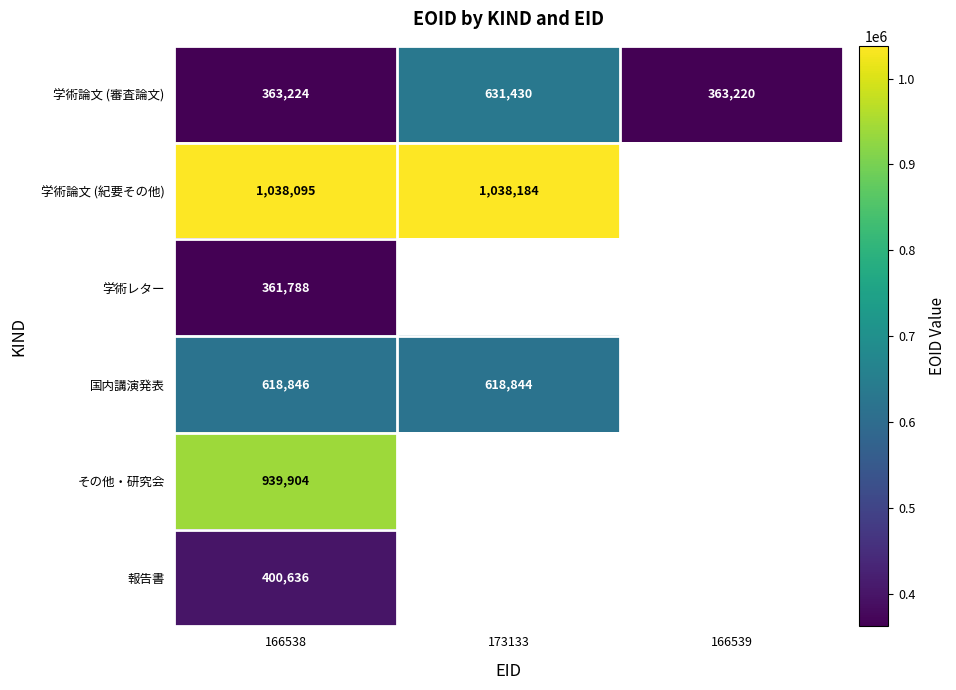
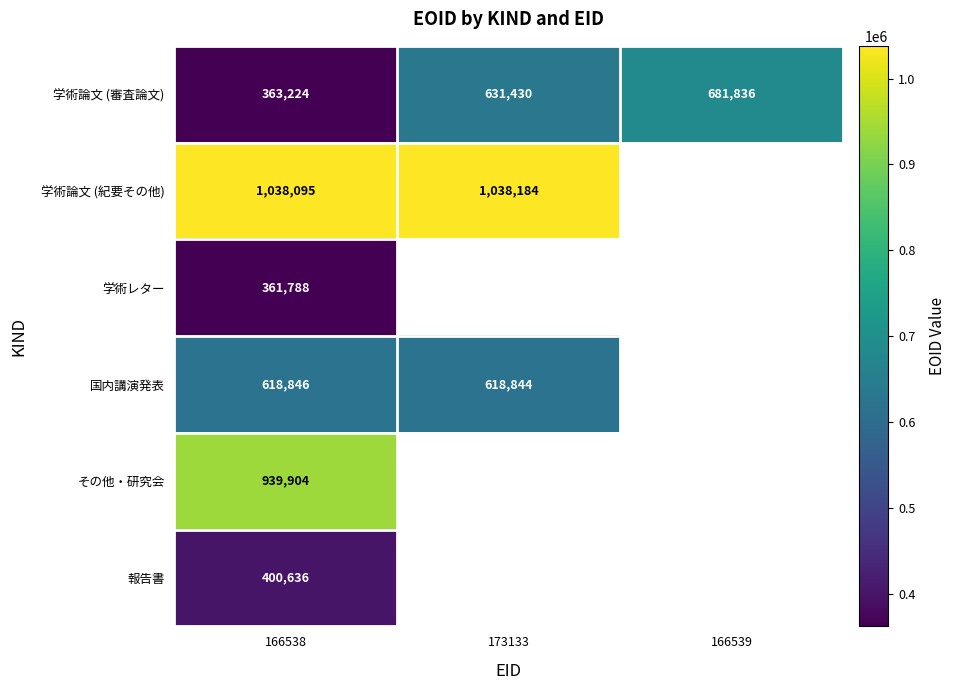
学術論文 (審査論文), 166539: 363,220 -> 681,836
